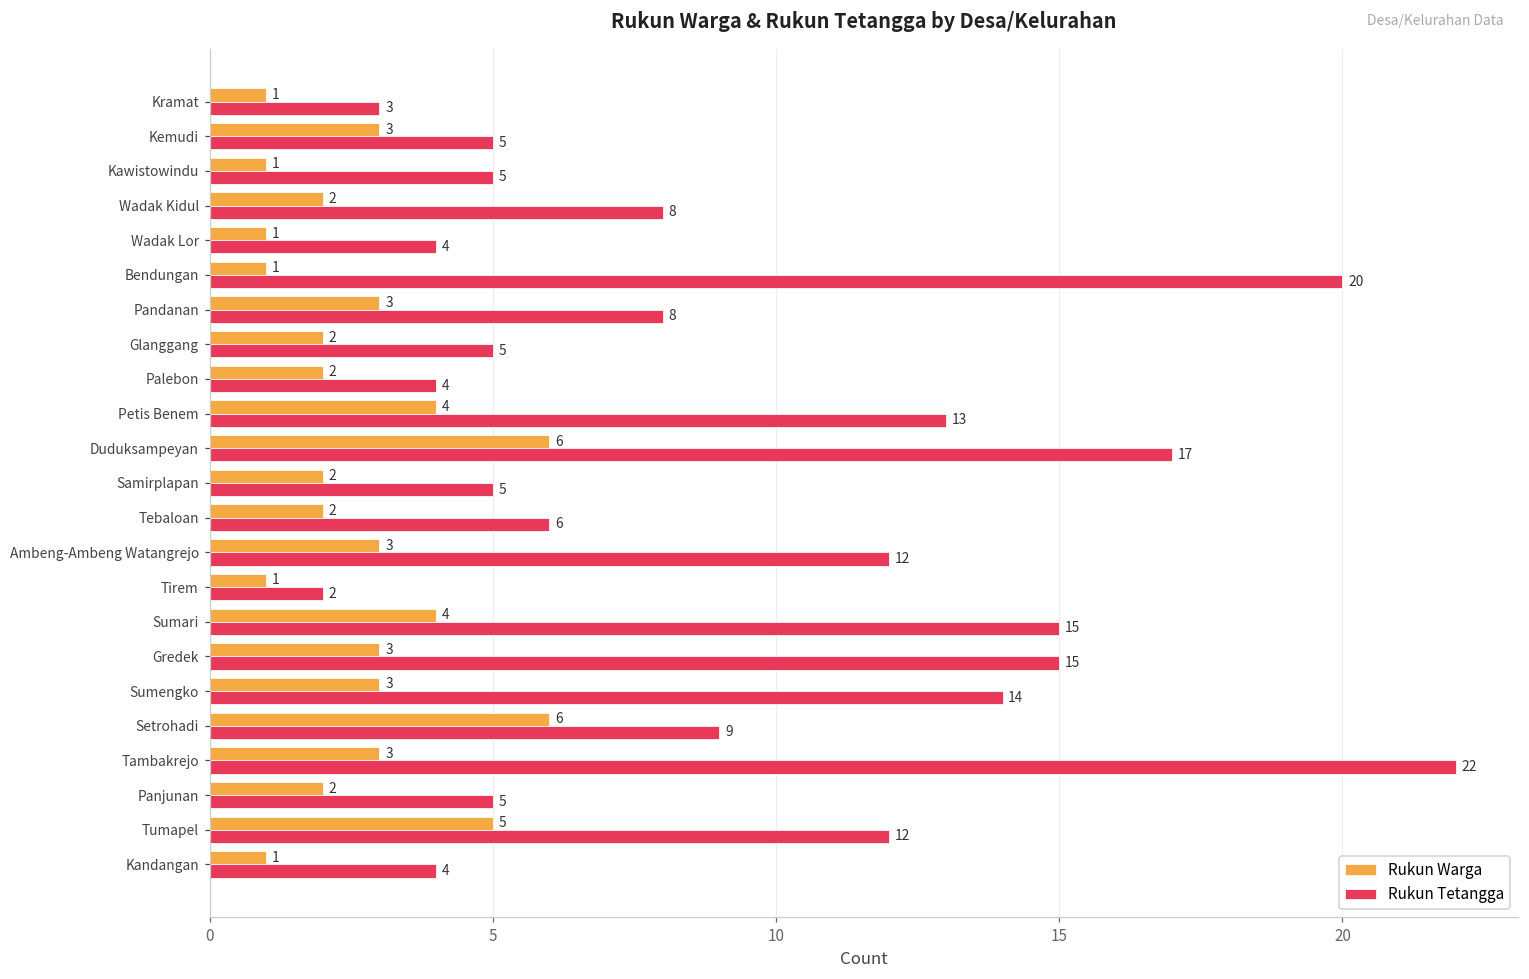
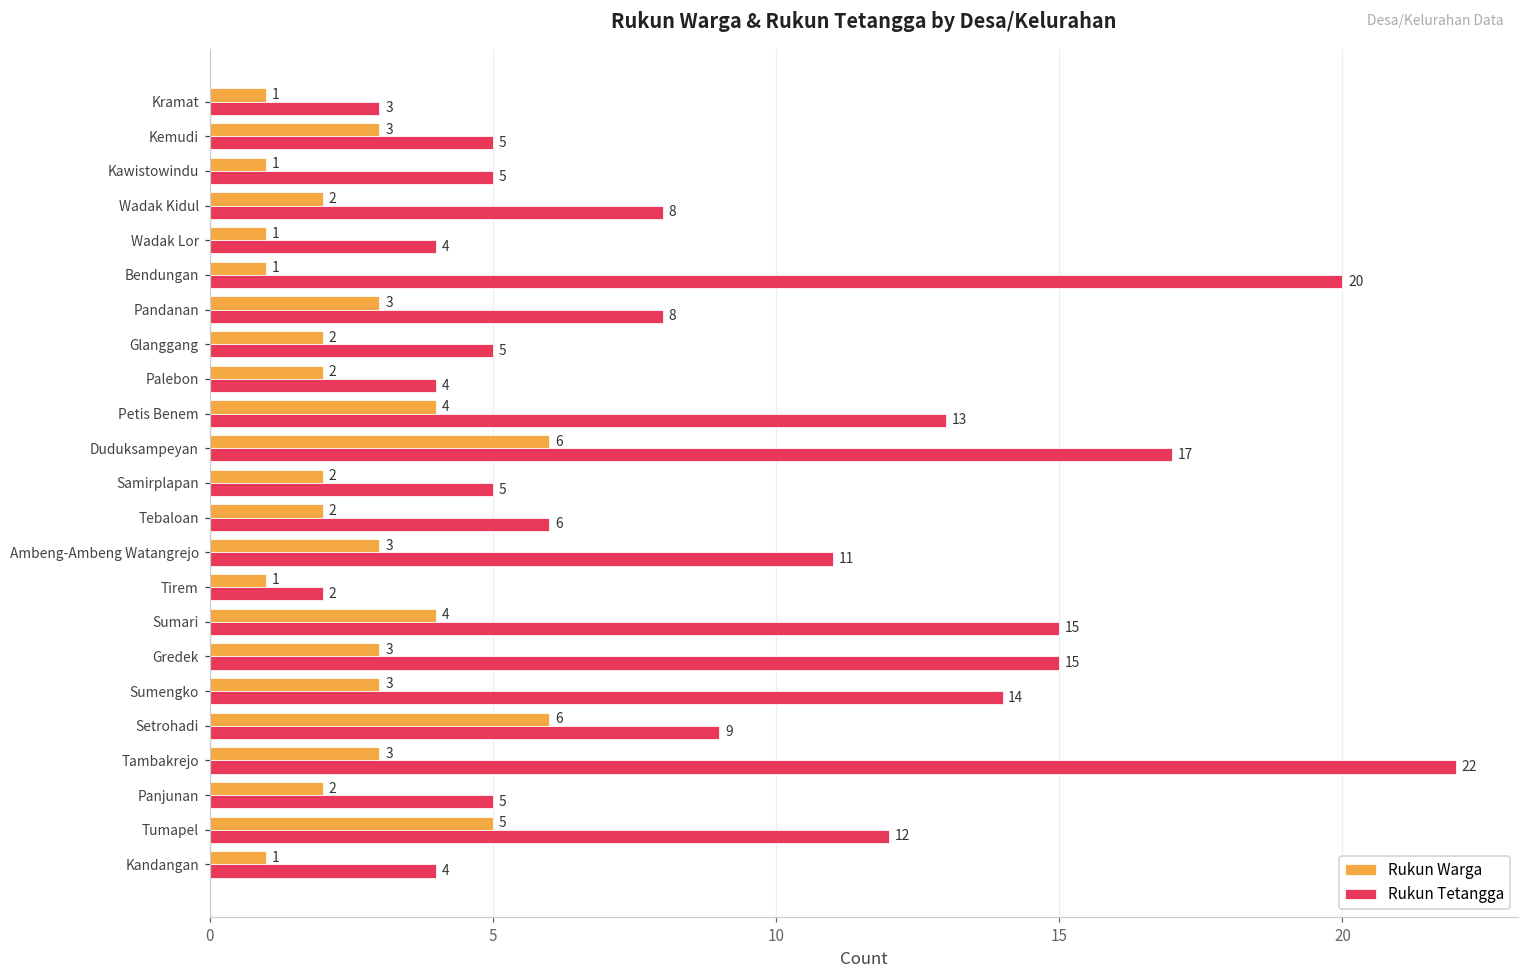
Rukun Tetangga, Ambeng-Ambeng Watangrejo: 12 -> 11
